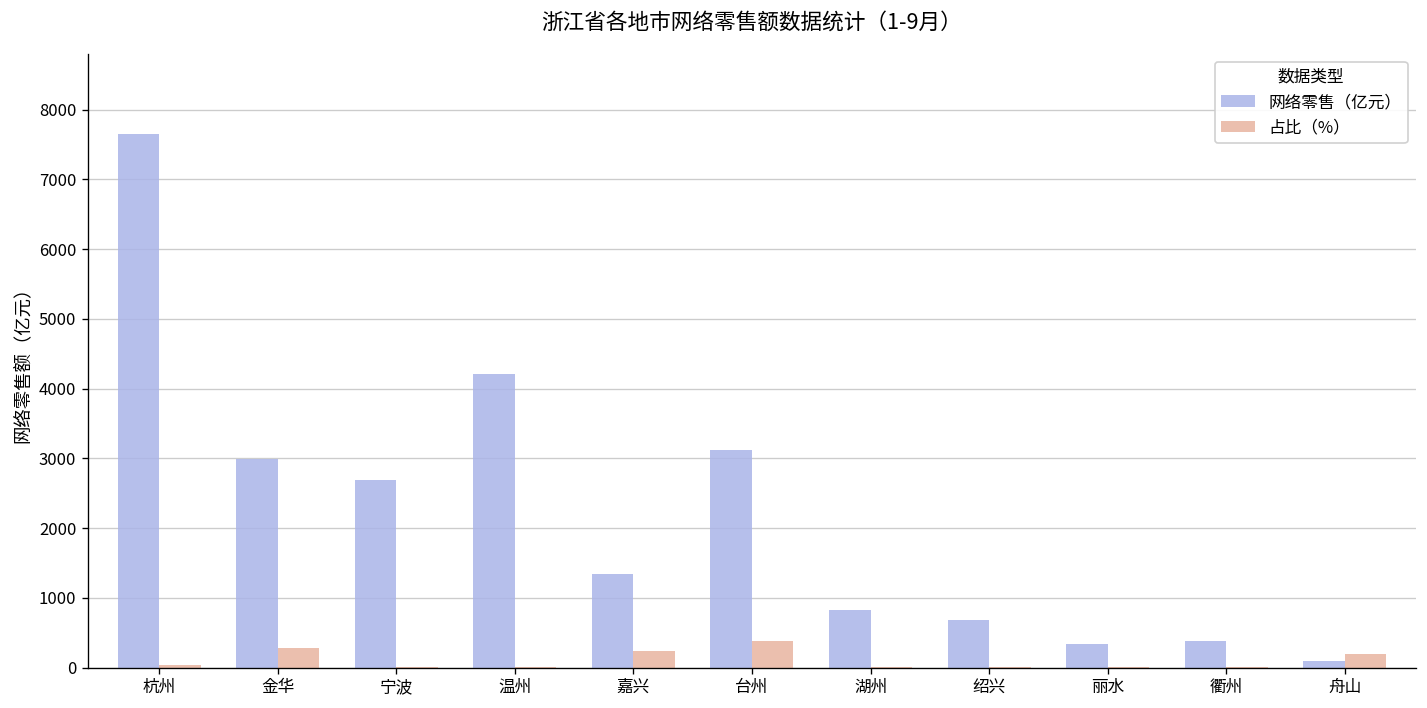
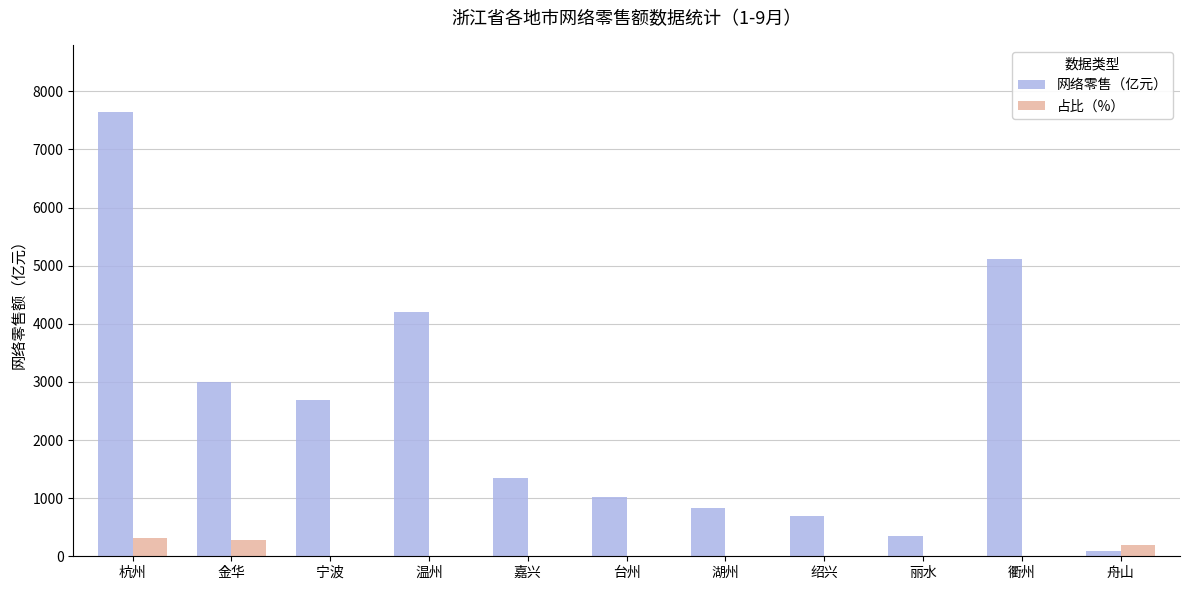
占比（%）, 杭州: 0 -> 300
占比（%）, 嘉兴: 200 -> 0
网络零售（亿元）, 台州: 3100 -> 1000
占比（%）, 台州: 400 -> 0
网络零售（亿元）, 衢州: 400 -> 5100
